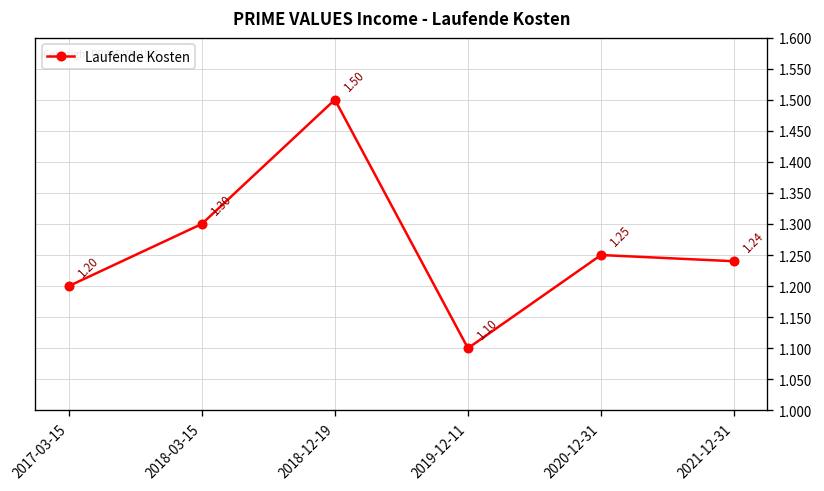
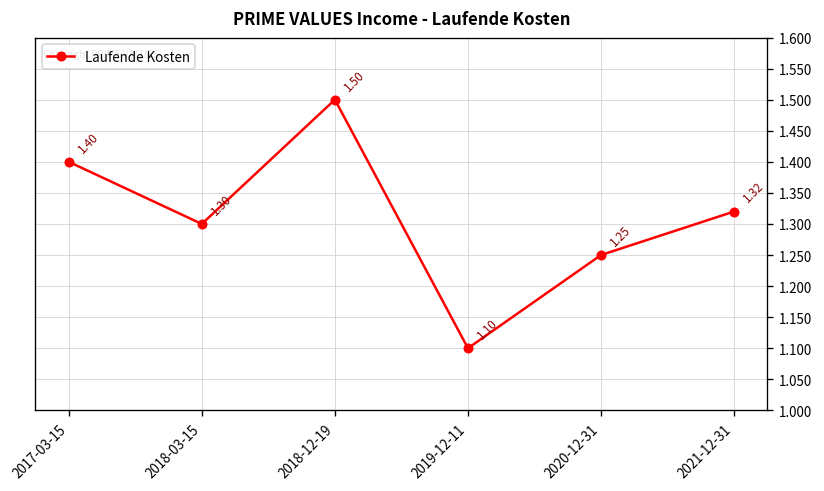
2017-03-15: 1.20 -> 1.40
2021-12-31: 1.24 -> 1.32
